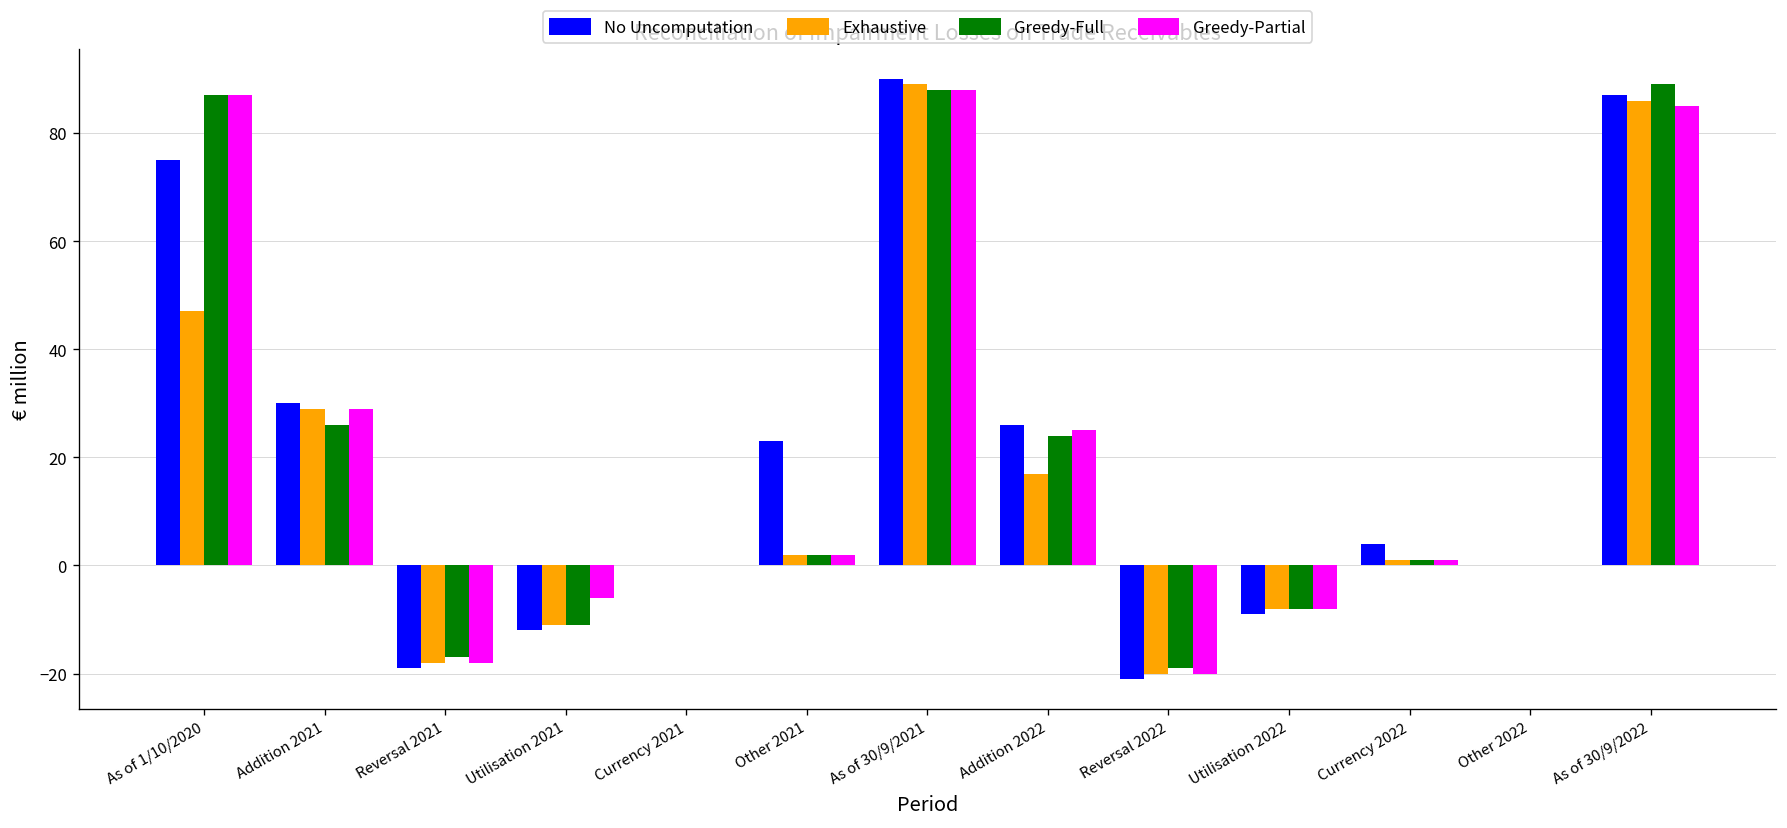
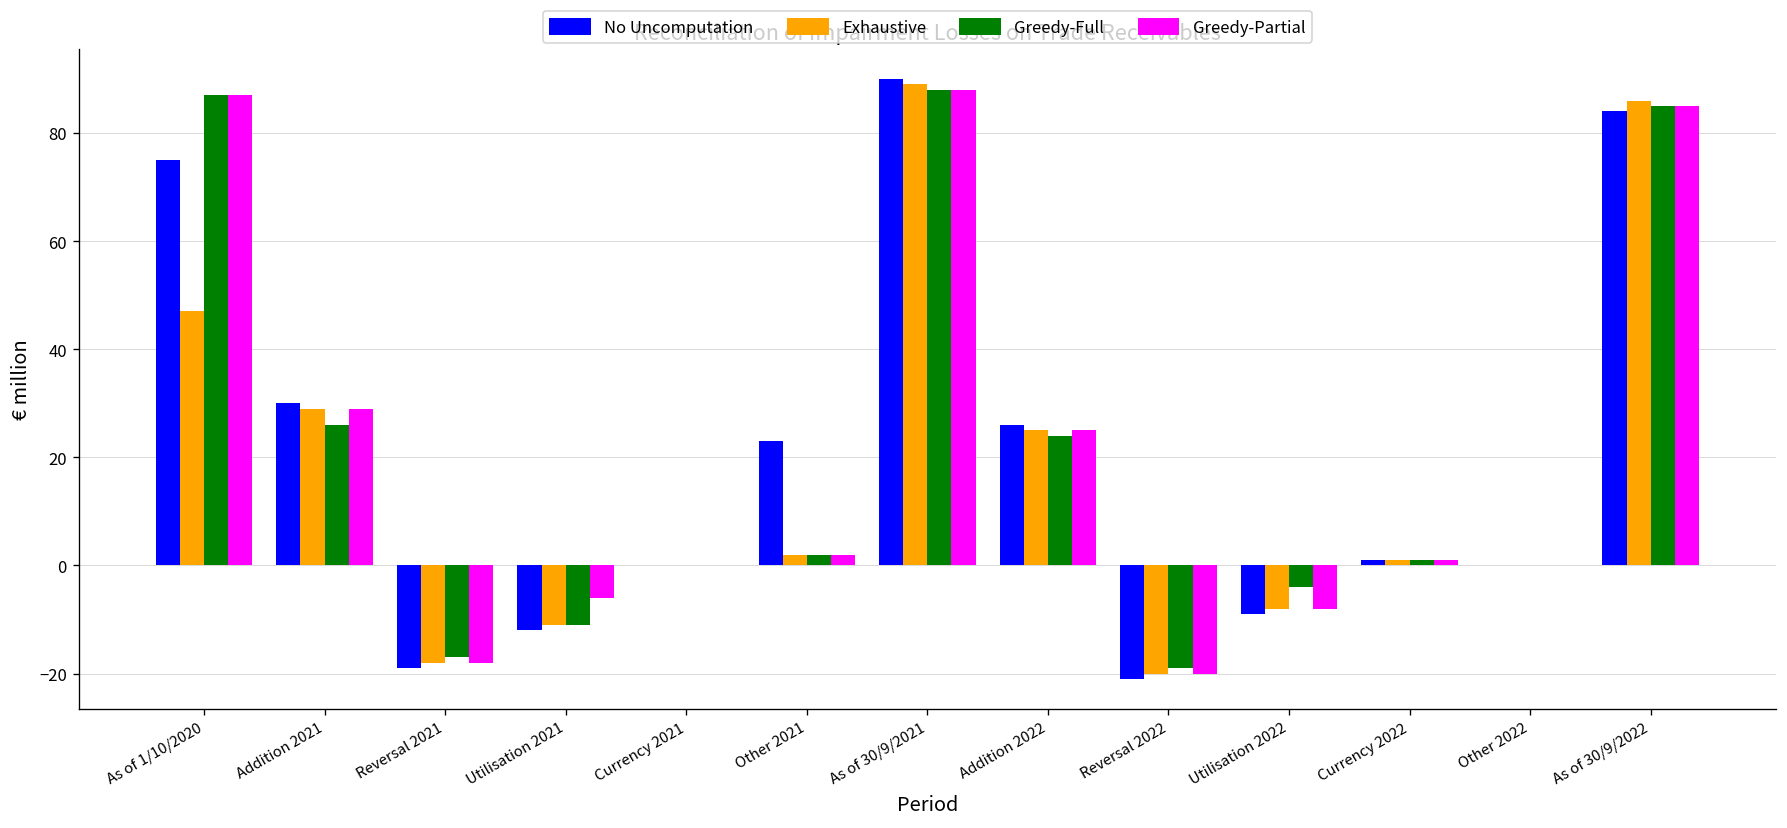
Exhaustive, Addition 2022: 17 -> 25
Greedy-Full, Utilisation 2022: -8 -> -4
No Uncomputation, Currency 2022: 4 -> 1
No Uncomputation, As of 30/9/2022: 87 -> 84
Greedy-Full, As of 30/9/2022: 89 -> 85
